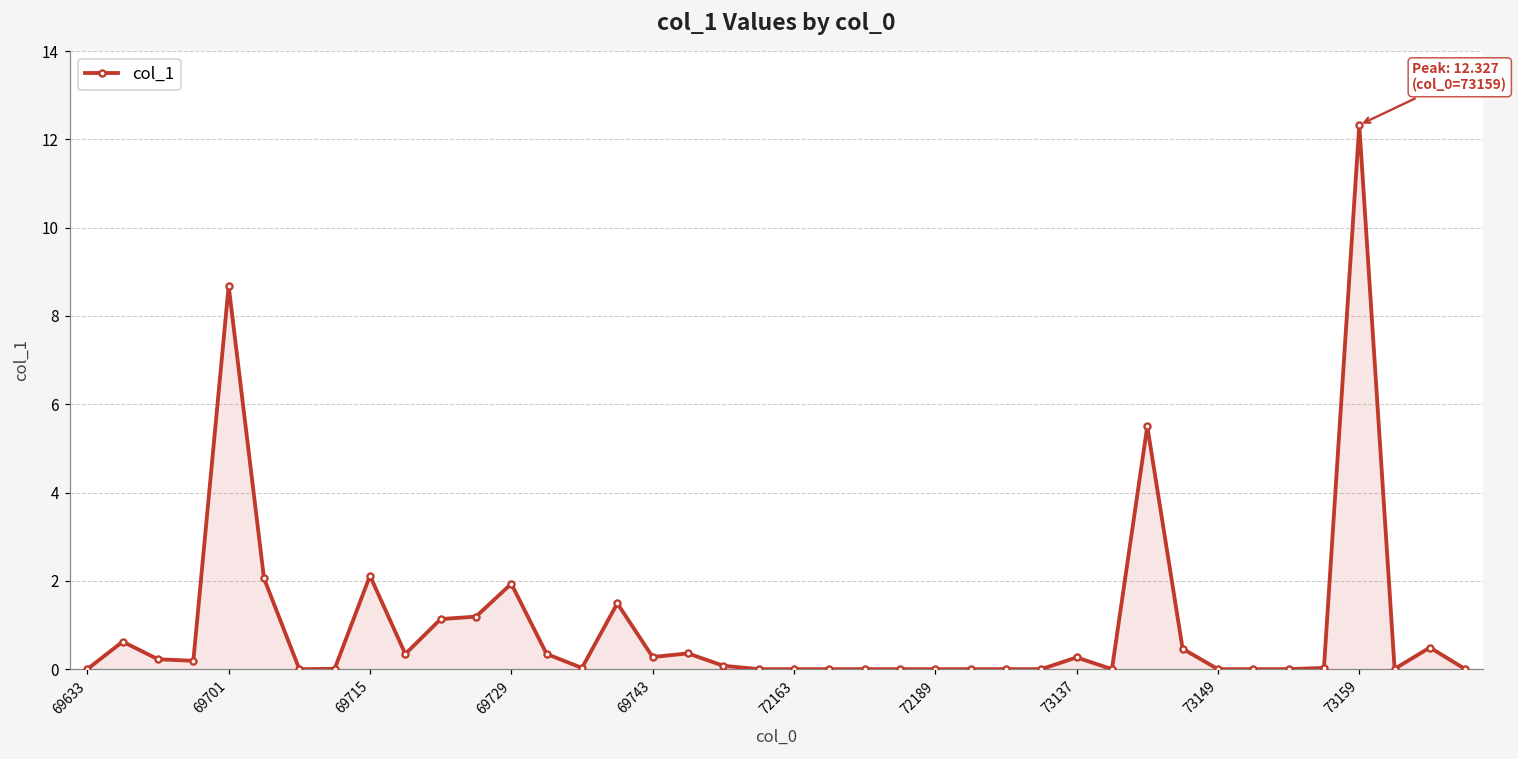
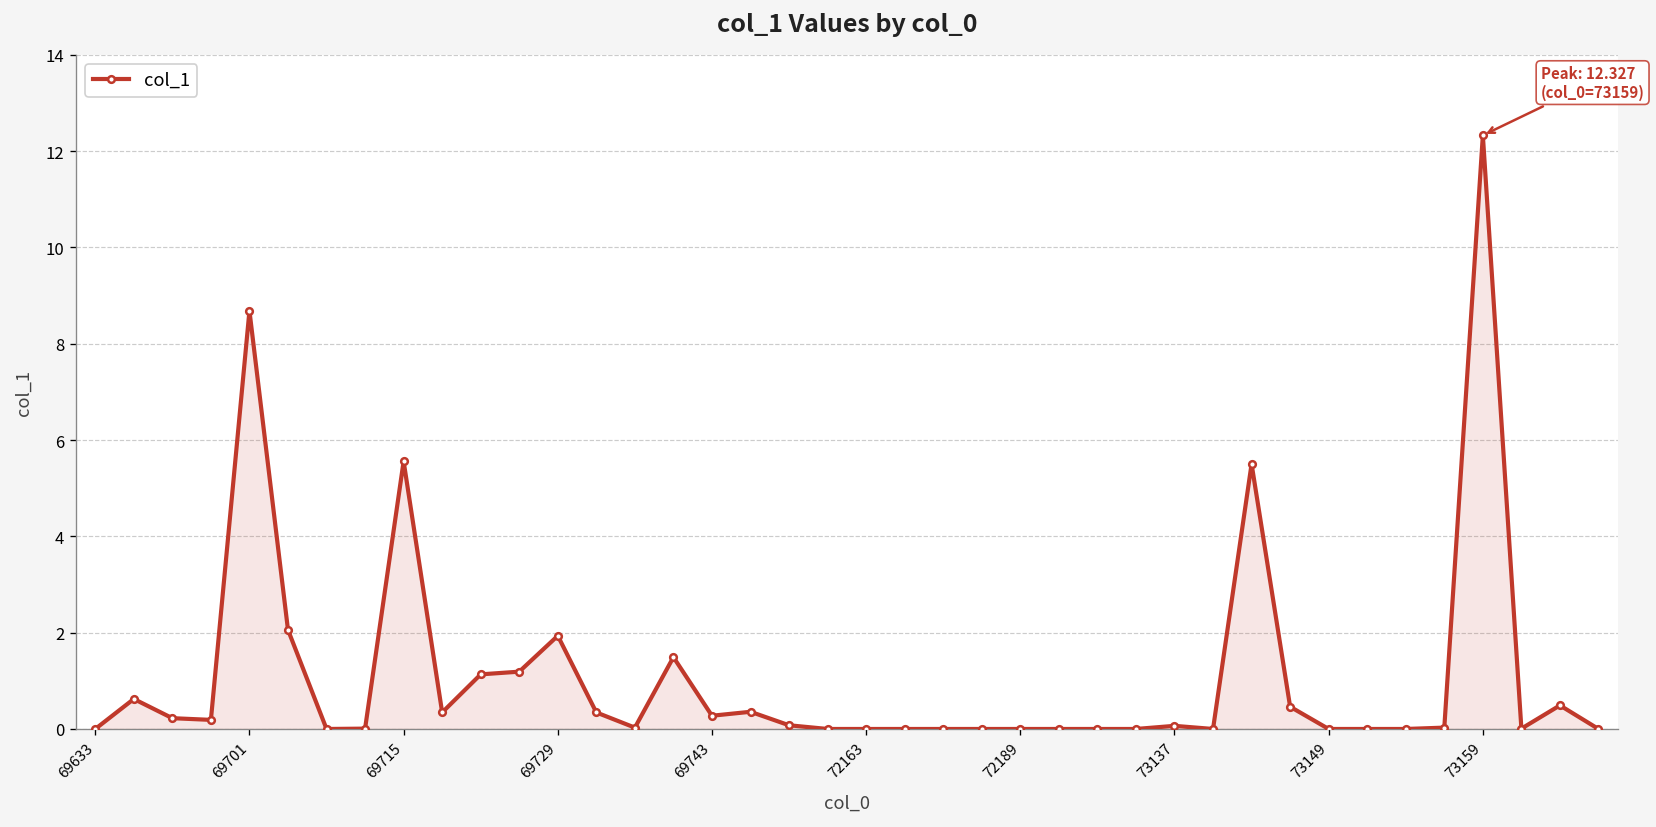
69715: 2.1 -> 5.6
73137: 0.3 -> 0.1
